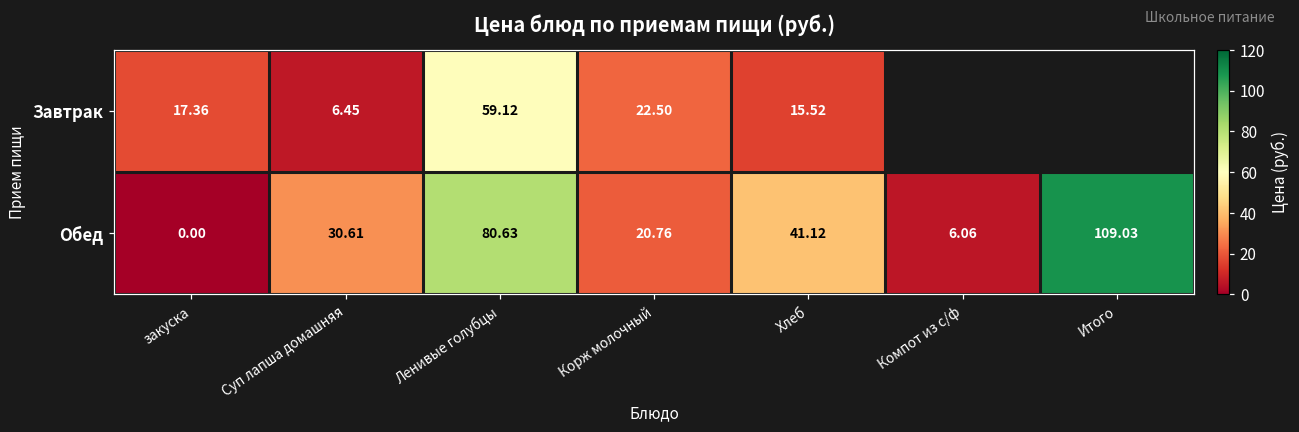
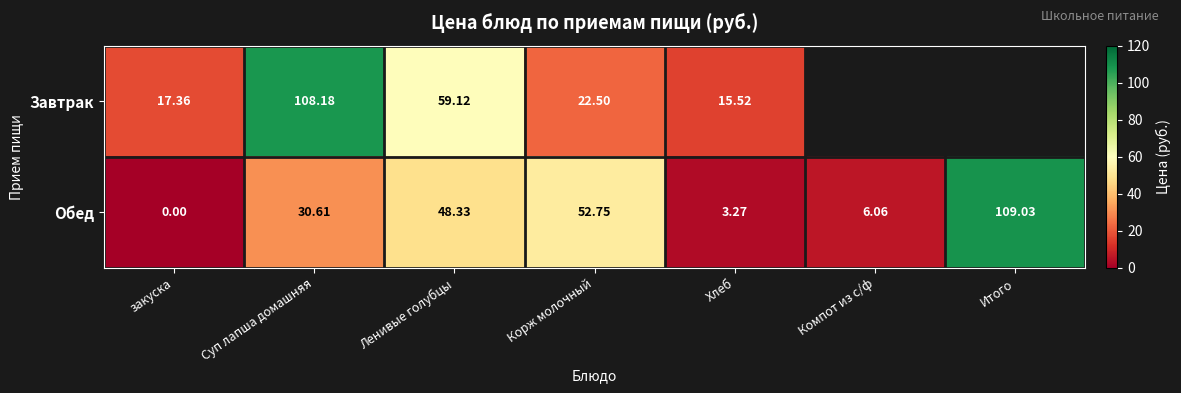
Завтрак, Суп лапша домашняя: 6.45 -> 108.18
Обед, Ленивые голубцы: 80.63 -> 48.33
Обед, Корж молочный: 20.76 -> 52.75
Обед, Хлеб: 41.12 -> 3.27
